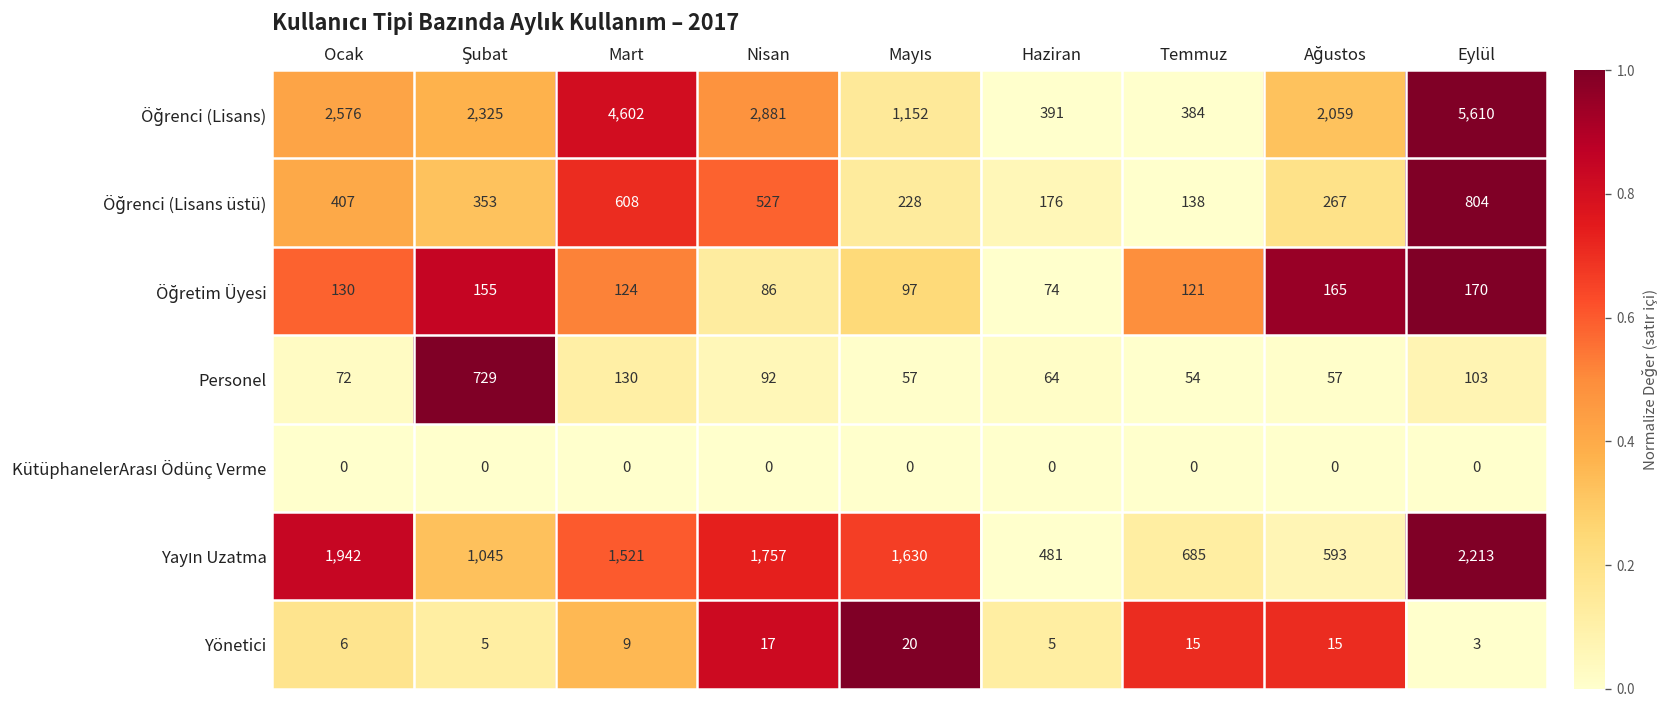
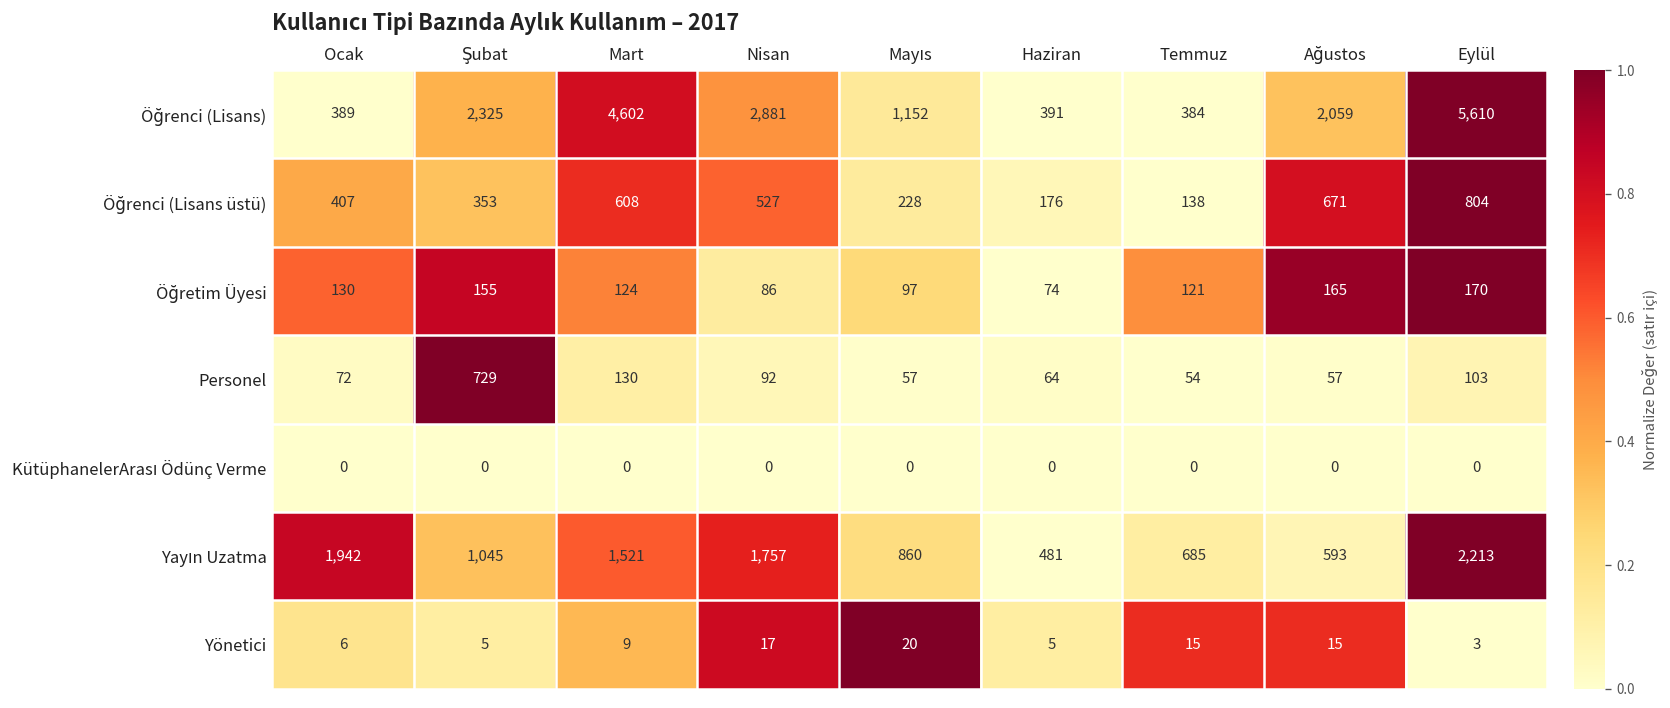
Öğrenci (Lisans), Ocak: 2,576 -> 389
Öğrenci (Lisans üstü), Ağustos: 267 -> 671
Yayın Uzatma, Mayıs: 1,630 -> 860
